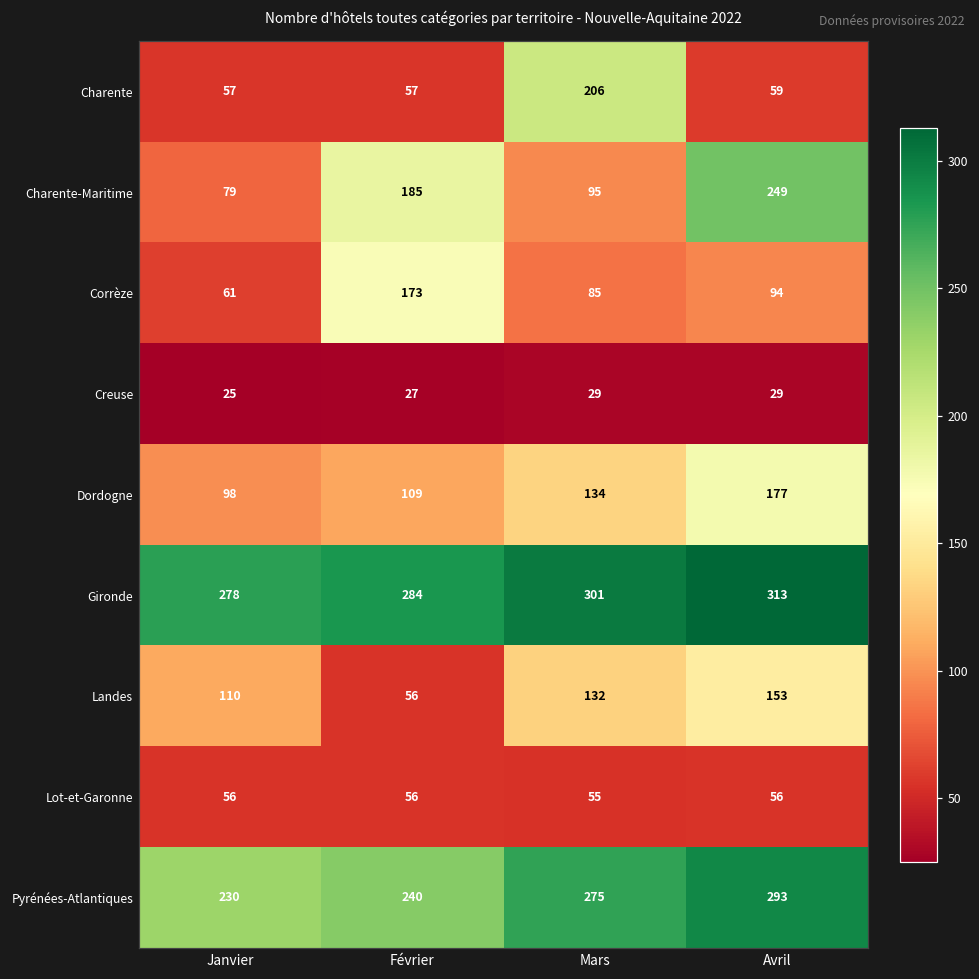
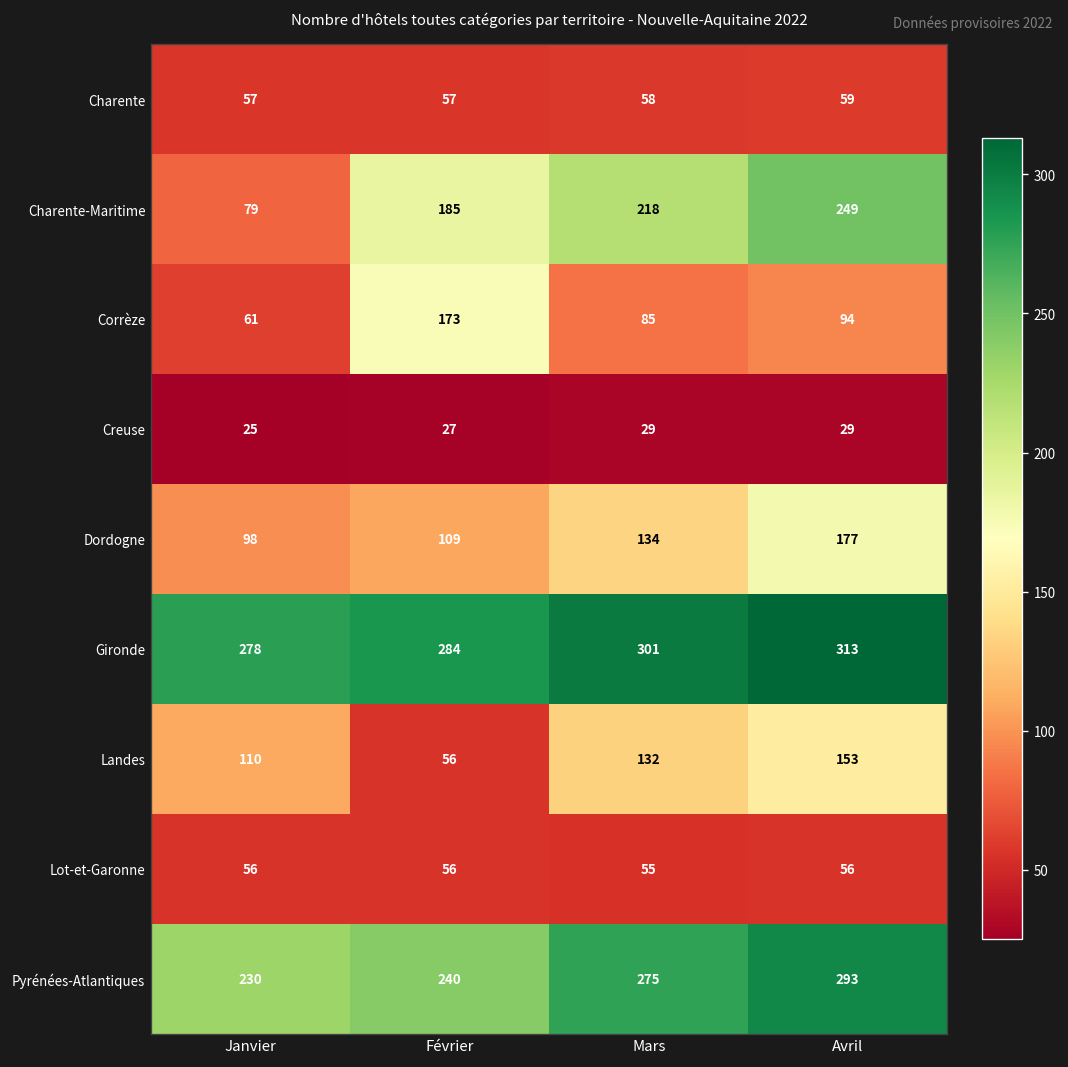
Charente, Mars: 206 -> 58
Charente-Maritime, Mars: 95 -> 218
